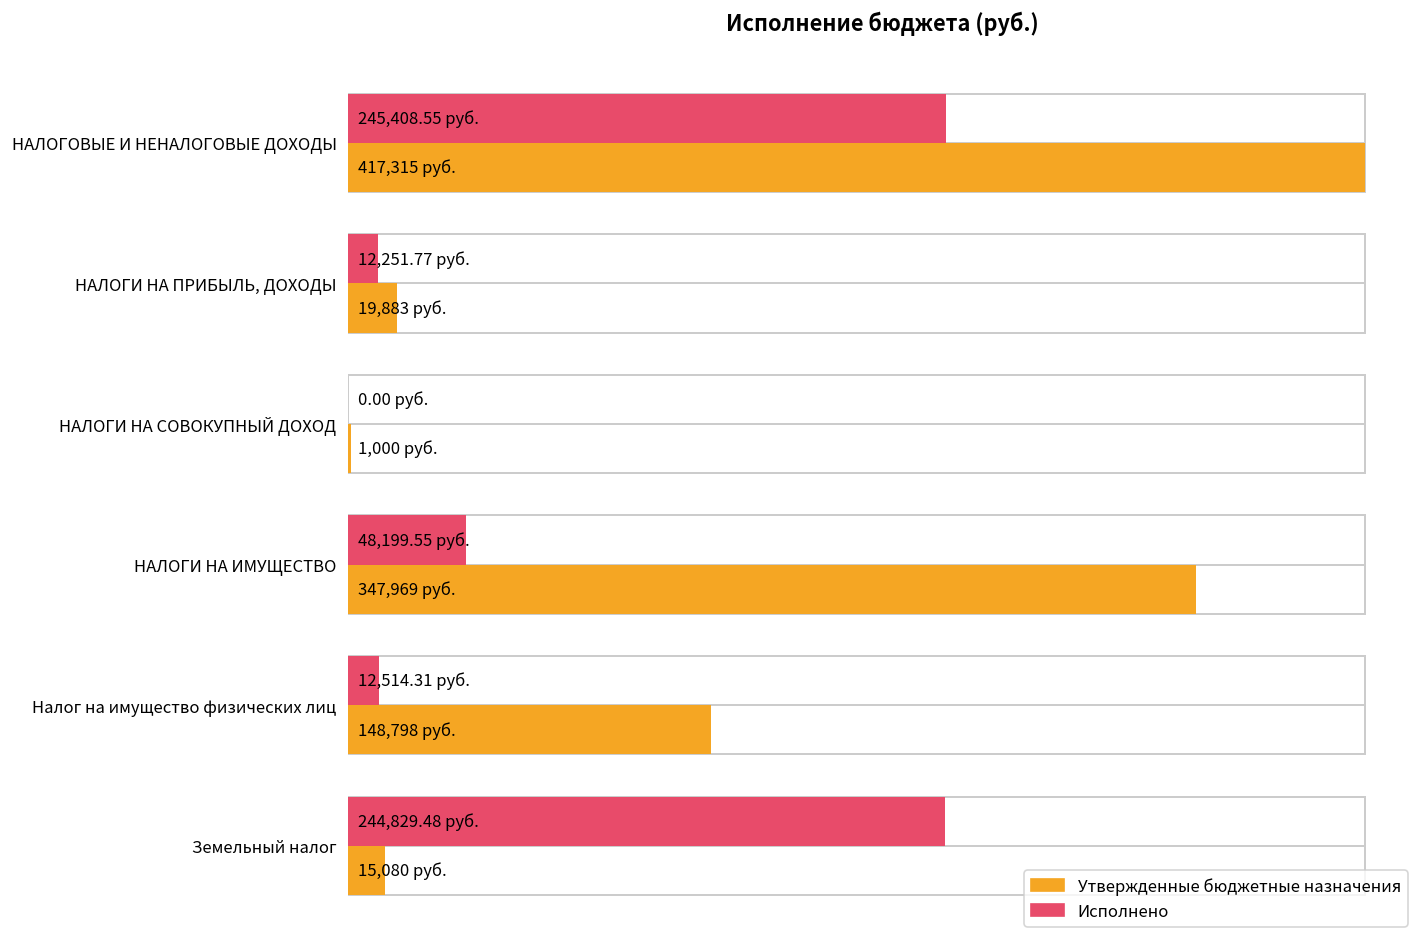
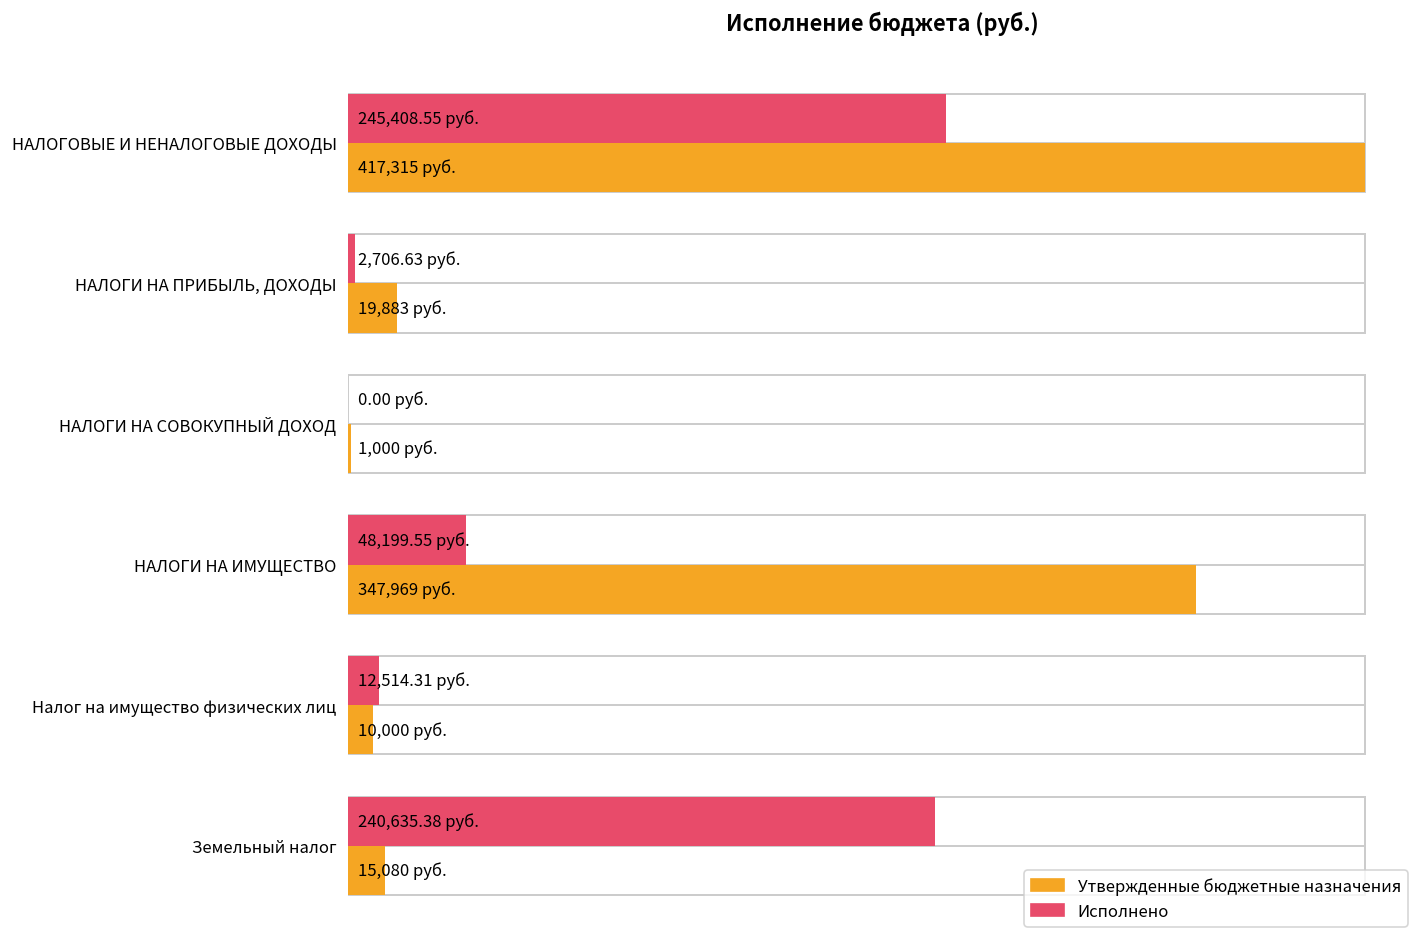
Исполнено, НАЛОГИ НА ПРИБЫЛЬ, ДОХОДЫ: 12,251.77 -> 2,706.63
Утвержденные бюджетные назначения, Налог на имущество физических лиц: 148,798 -> 10,000
Исполнено, Земельный налог: 244,829.48 -> 240,635.38
